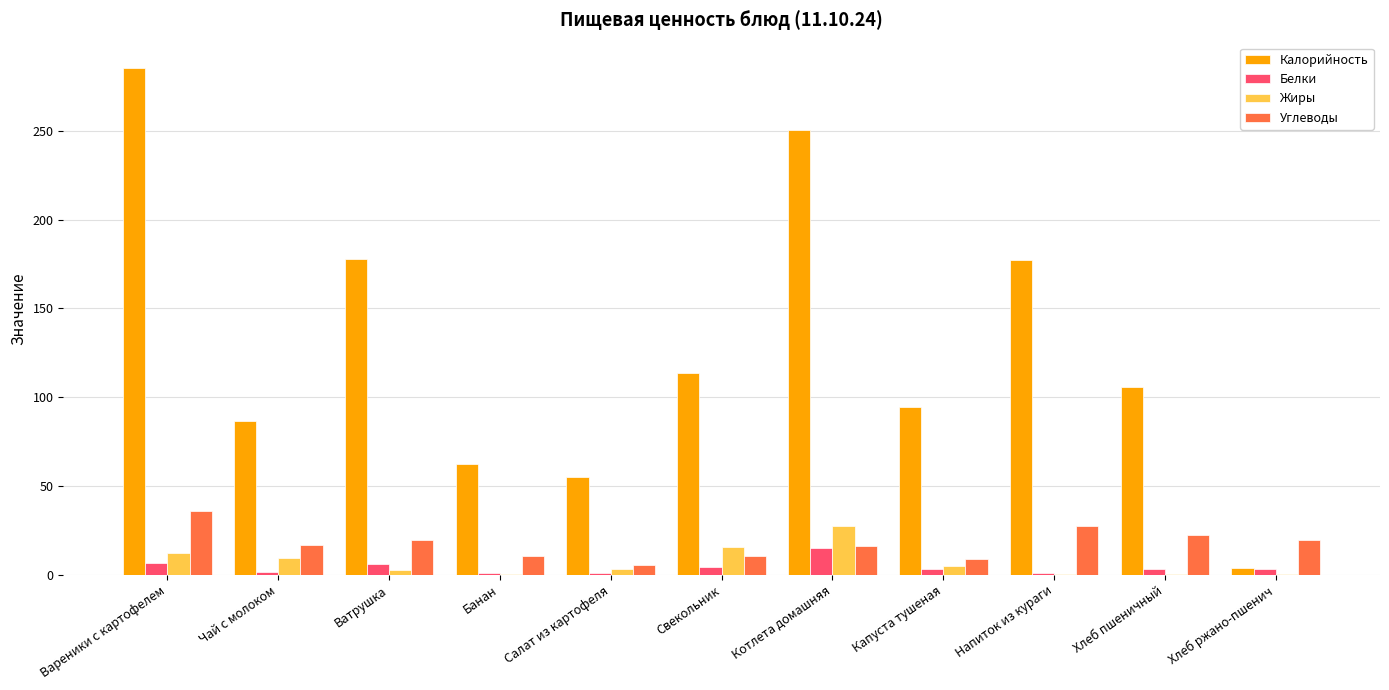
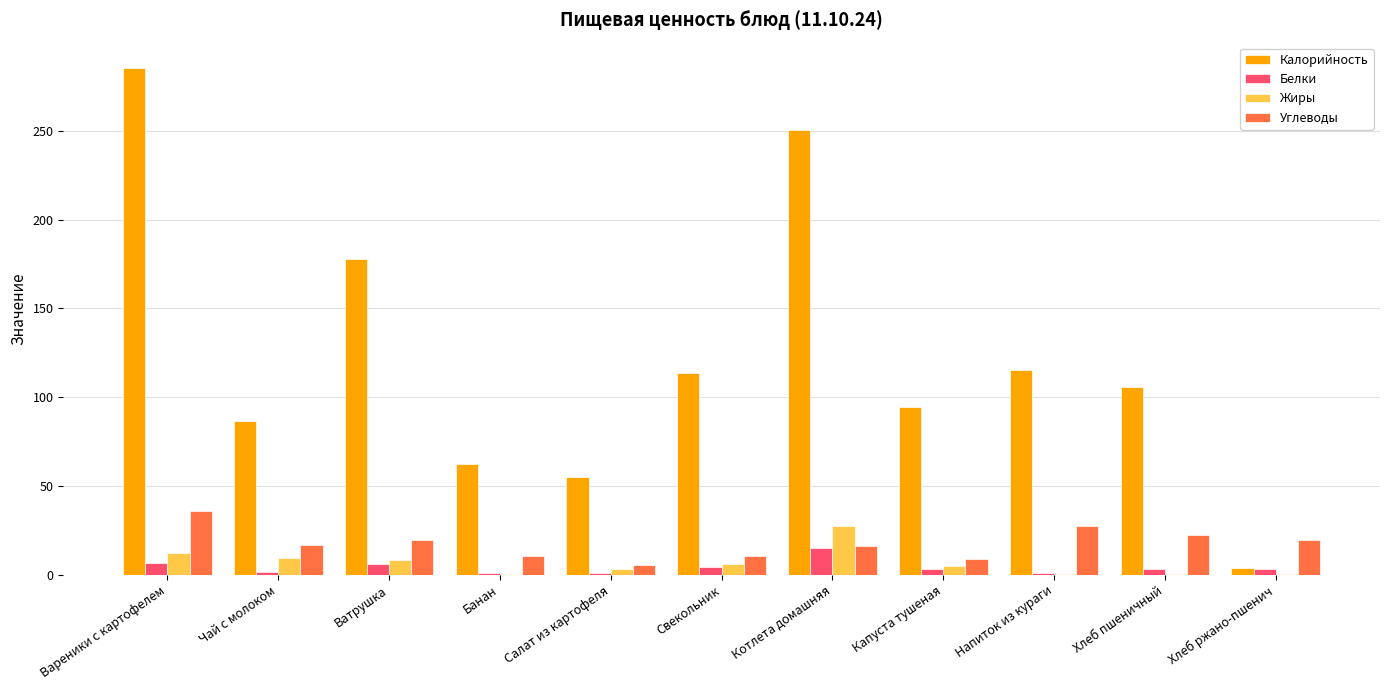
Жиры, Ватрушка: 3 -> 8
Жиры, Свекольник: 15 -> 6
Калорийность, Напиток из кураги: 177 -> 116
